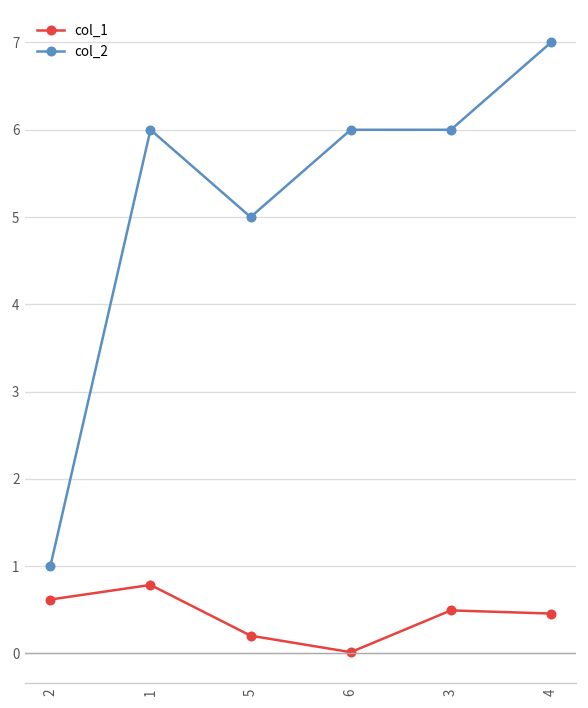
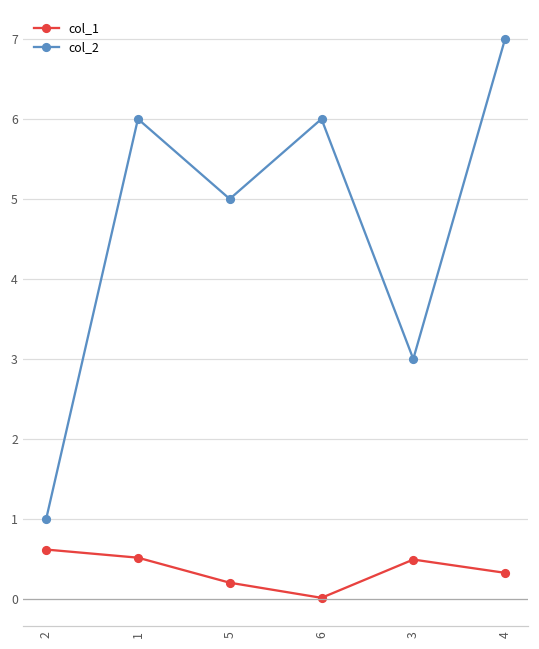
col_1, 1: 0.8 -> 0.5
col_2, 3: 6 -> 3
col_1, 4: 0.5 -> 0.3
